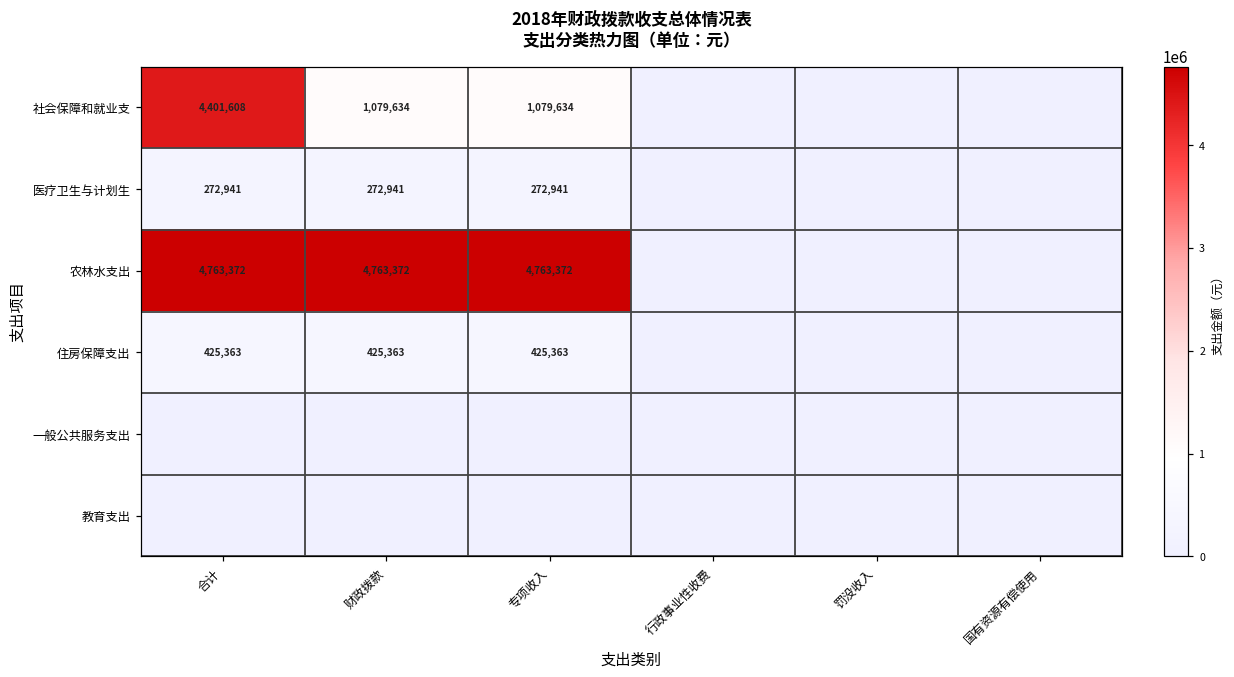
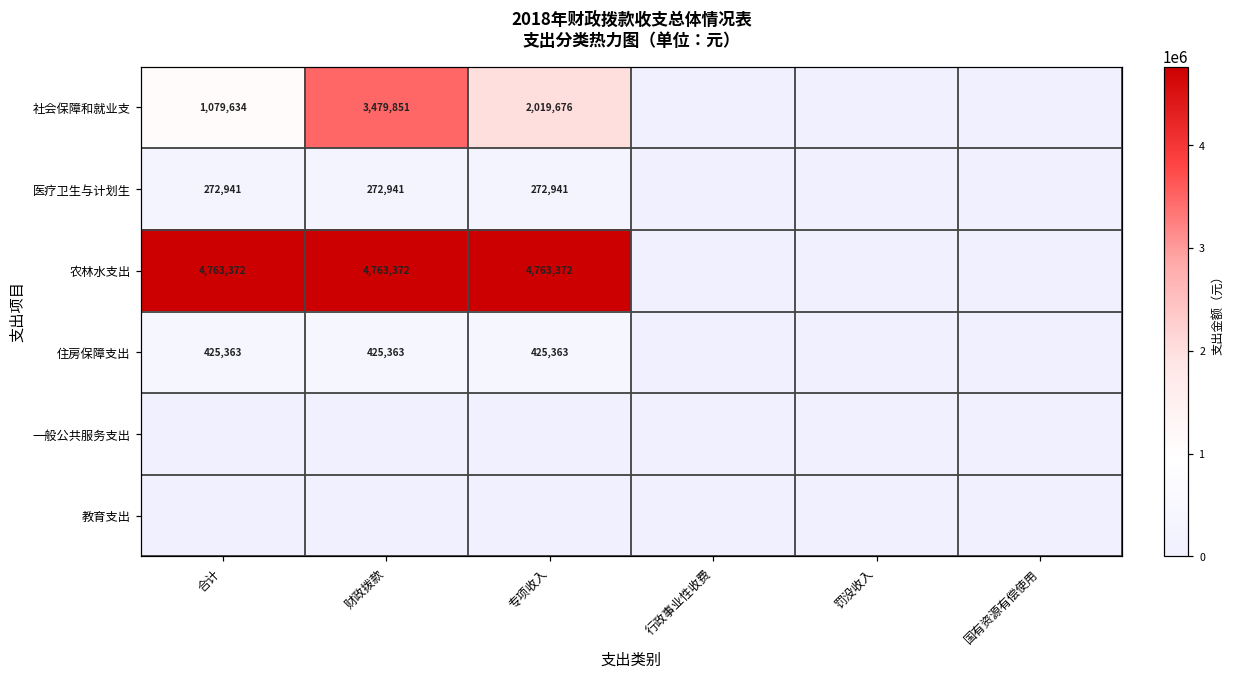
社会保障和就业支, 合计: 4,401,608 -> 1,079,634
社会保障和就业支, 财政拨款: 1,079,634 -> 3,479,851
社会保障和就业支, 专项收入: 1,079,634 -> 2,019,676
